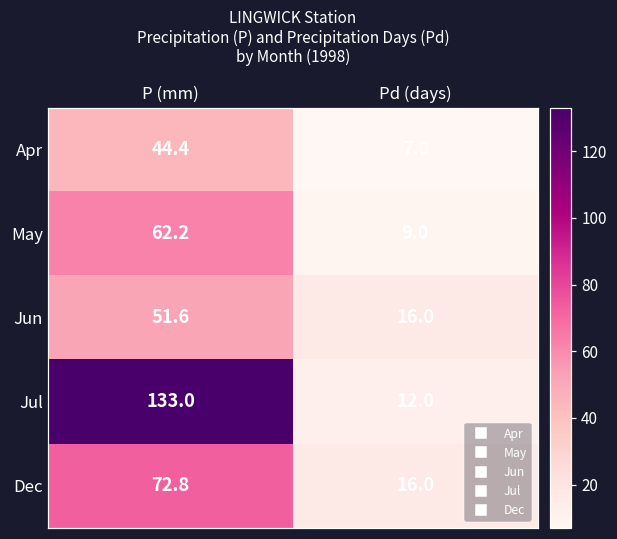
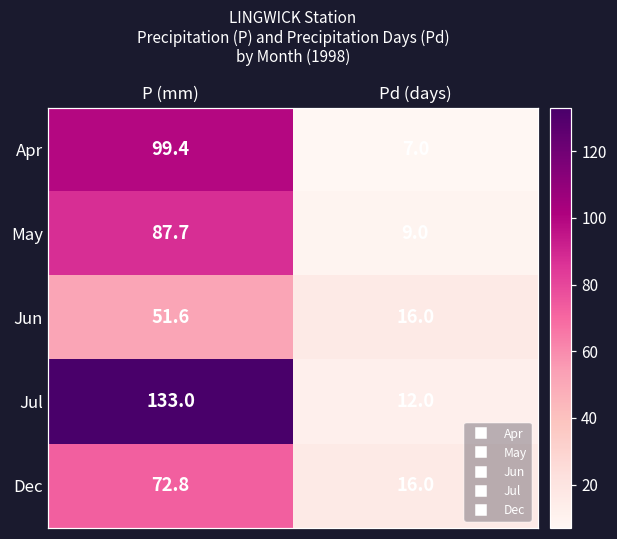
Apr, P (mm): 44.4 -> 99.4
May, P (mm): 62.2 -> 87.7
